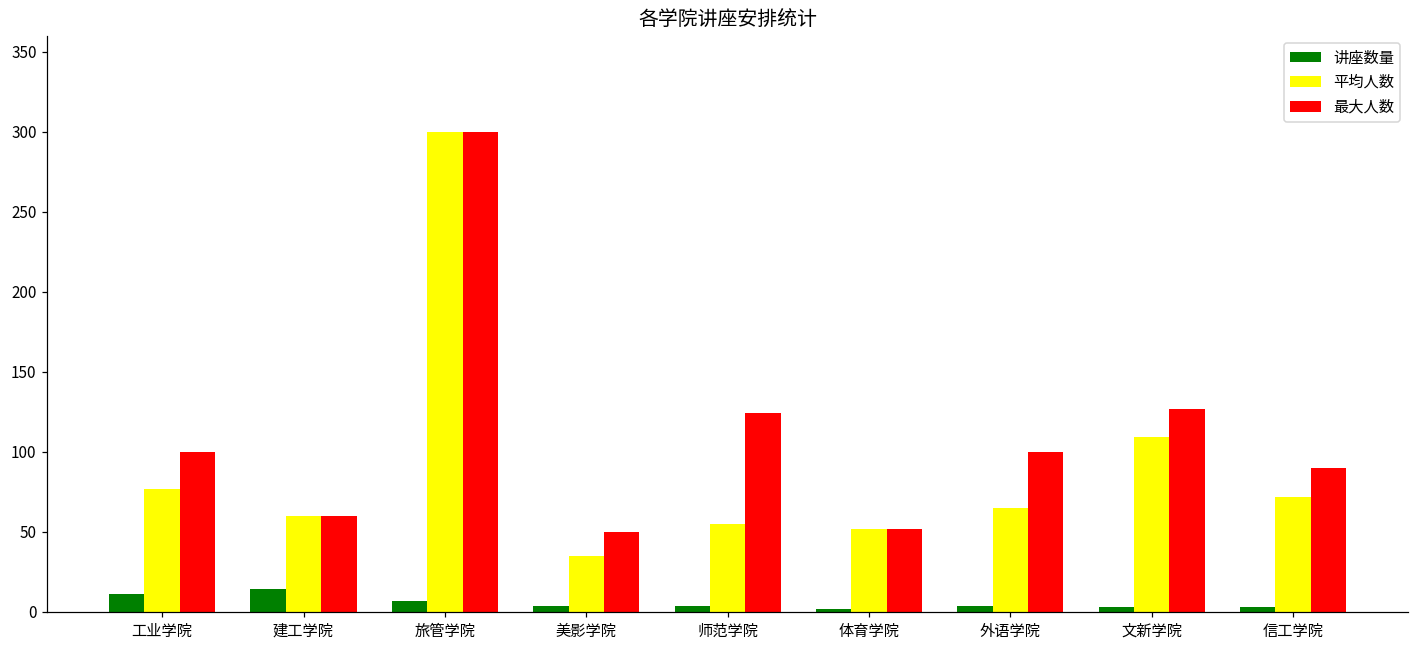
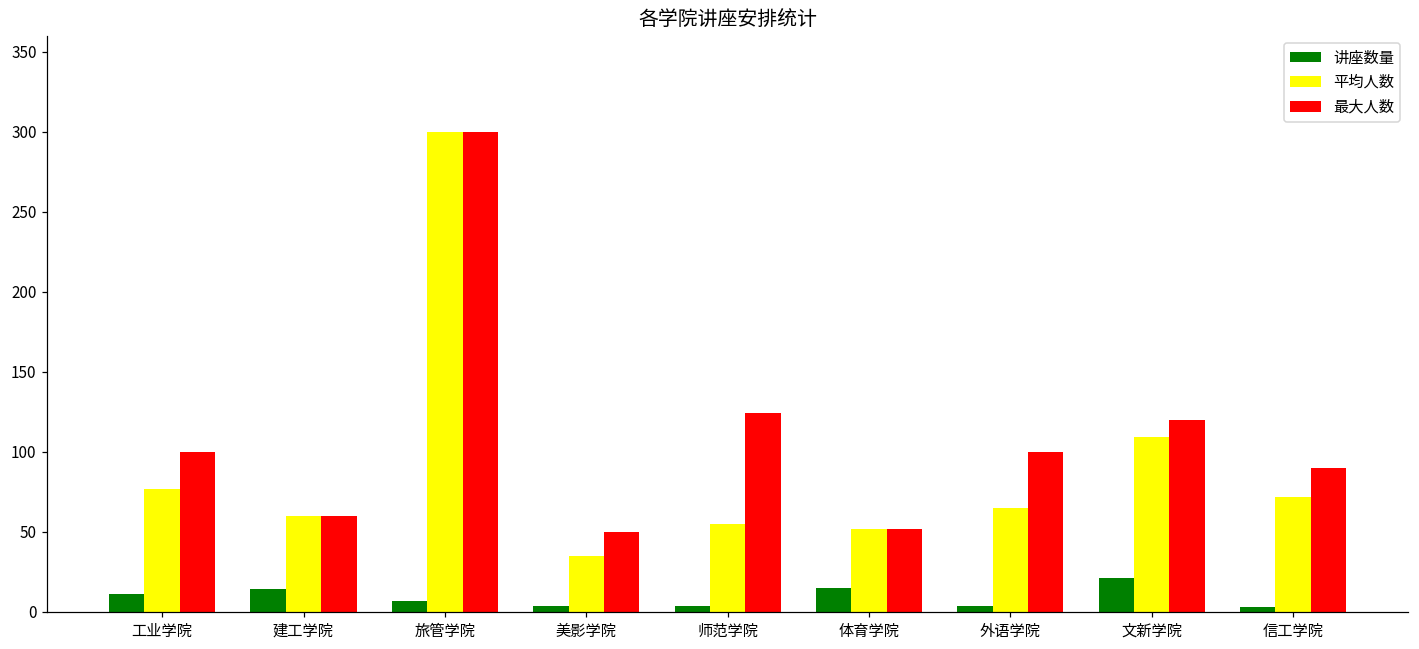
讲座数量, 体育学院: 2 -> 15
讲座数量, 文新学院: 3 -> 21
最大人数, 文新学院: 127 -> 120
